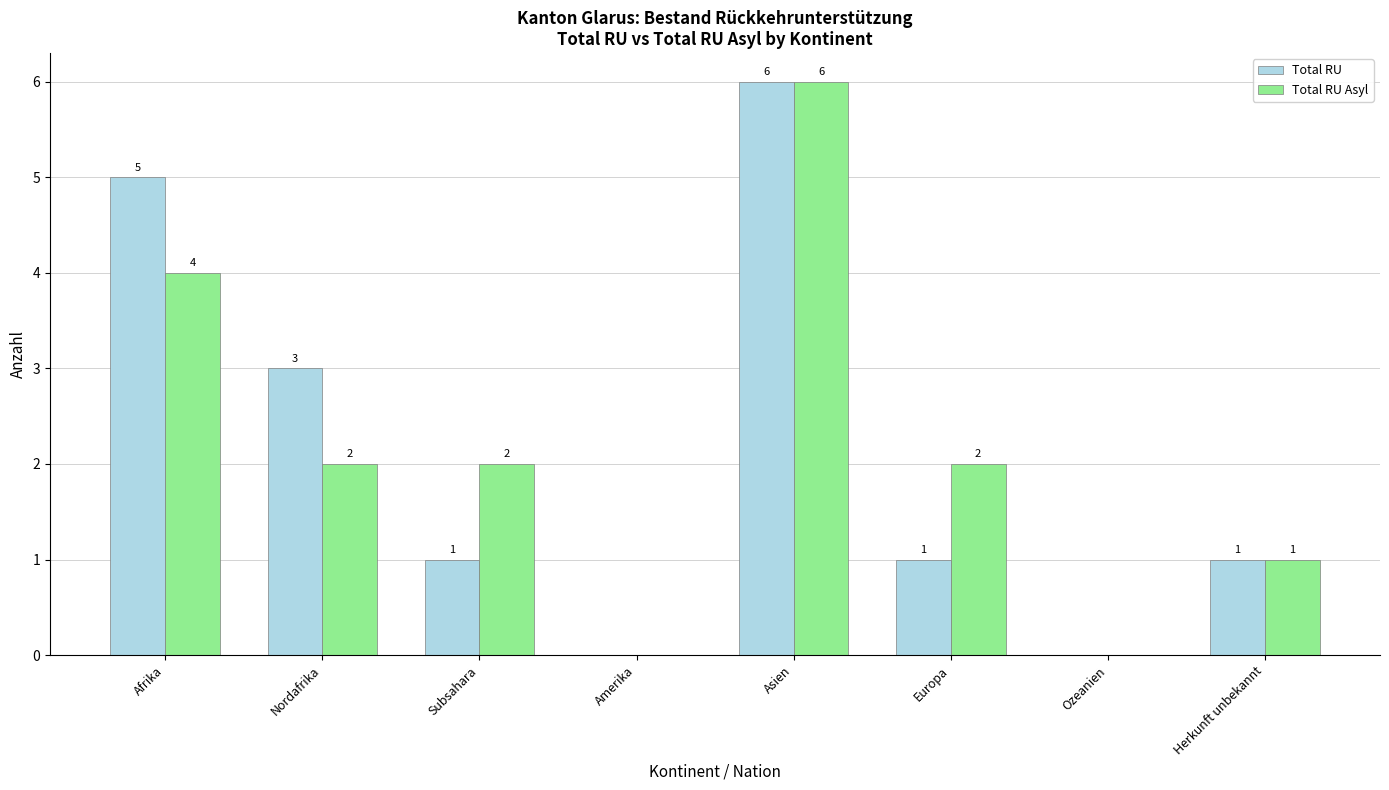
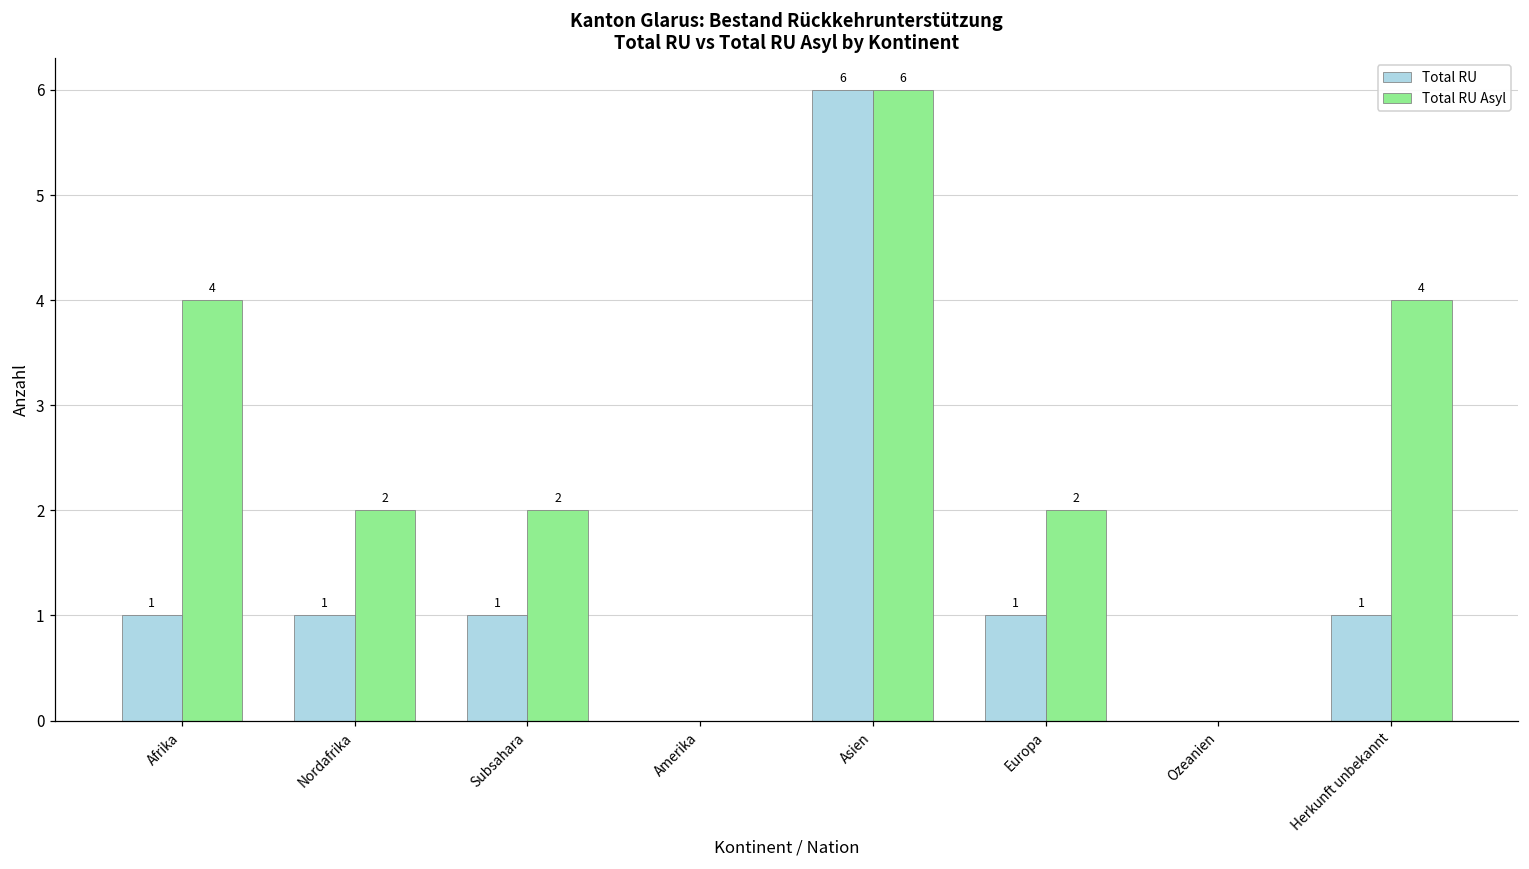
Total RU, Afrika: 5 -> 1
Total RU, Nordafrika: 3 -> 1
Total RU Asyl, Herkunft unbekannt: 1 -> 4
